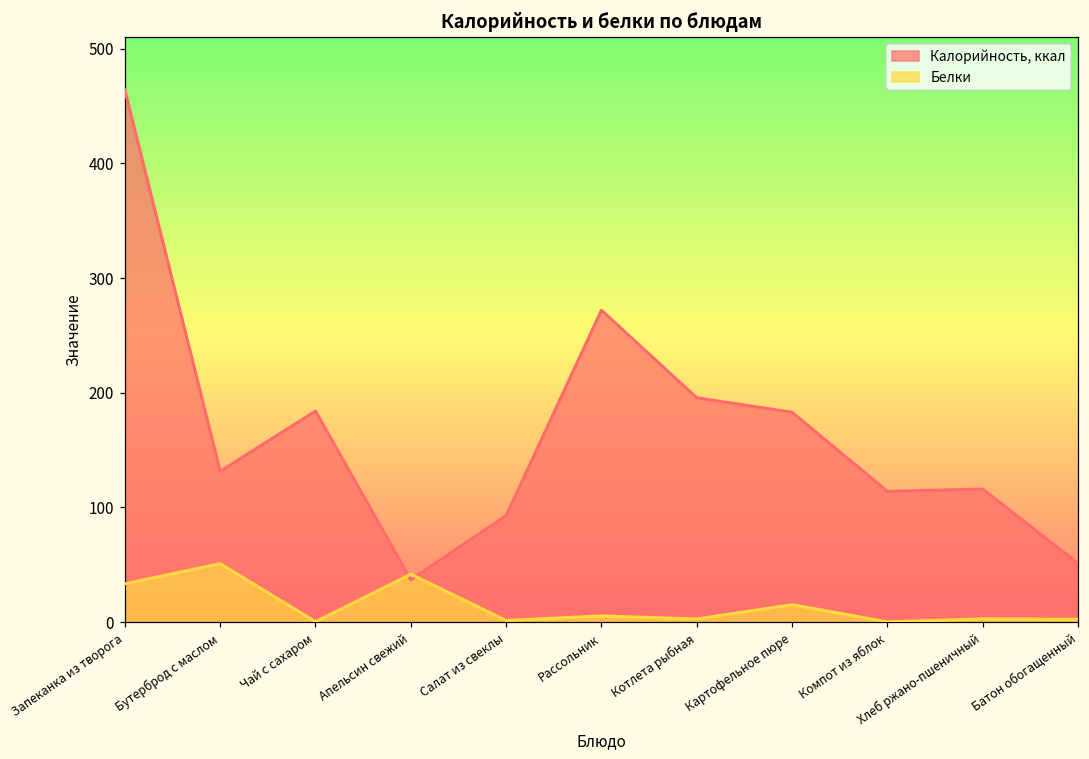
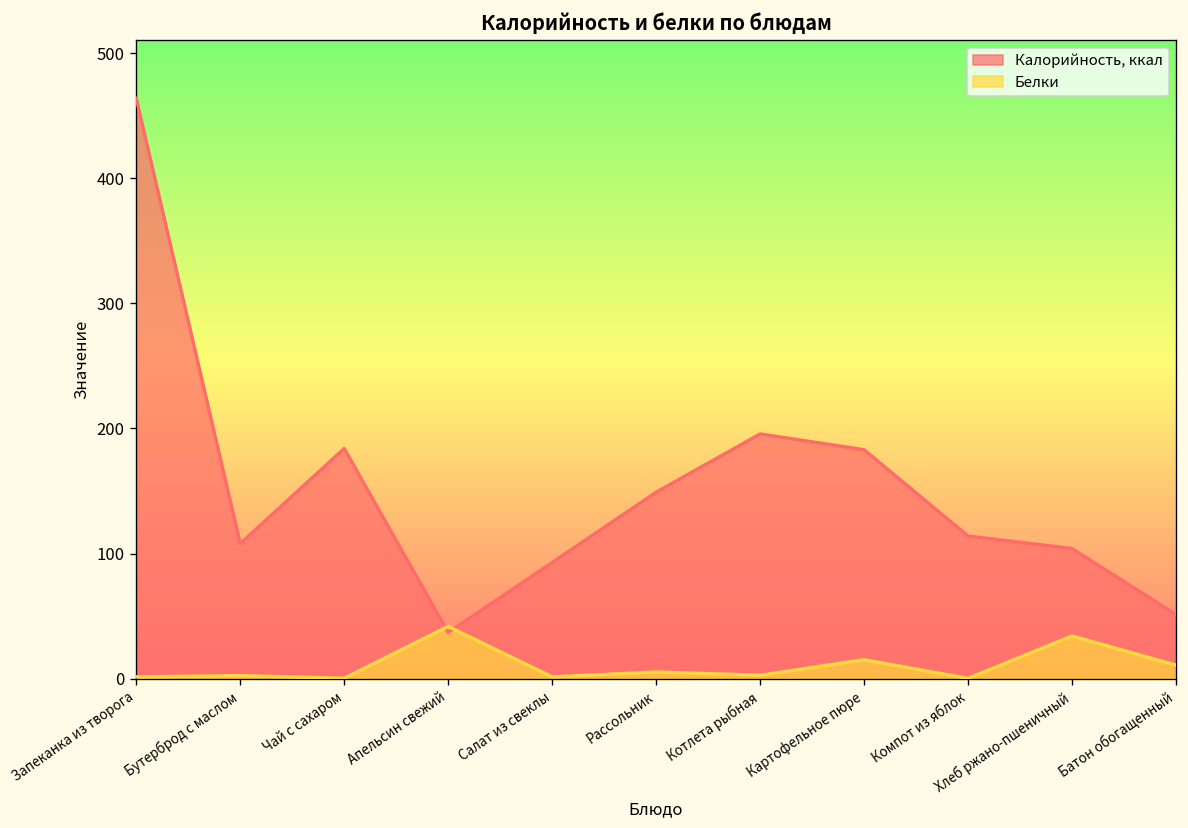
Белки, Запеканка из творога: 33 -> 1
Калорийность, ккал, Бутерброд с маслом: 132 -> 108
Белки, Бутерброд с маслом: 51 -> 2
Калорийность, ккал, Рассольник: 272 -> 149
Калорийность, ккал, Хлеб ржано-пшеничный: 116 -> 104
Белки, Хлеб ржано-пшеничный: 3 -> 34
Белки, Батон обогащенный: 2 -> 11
